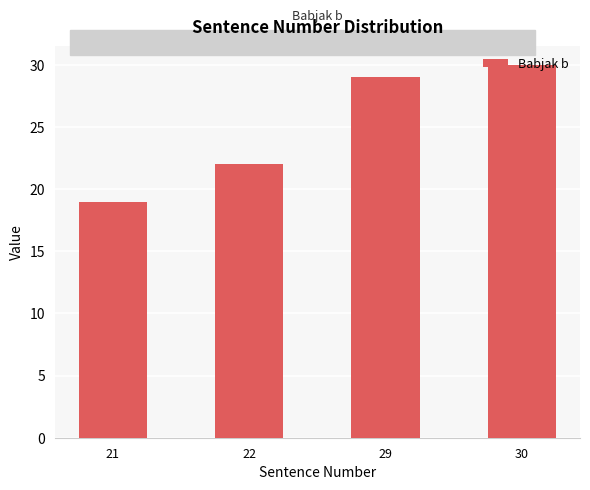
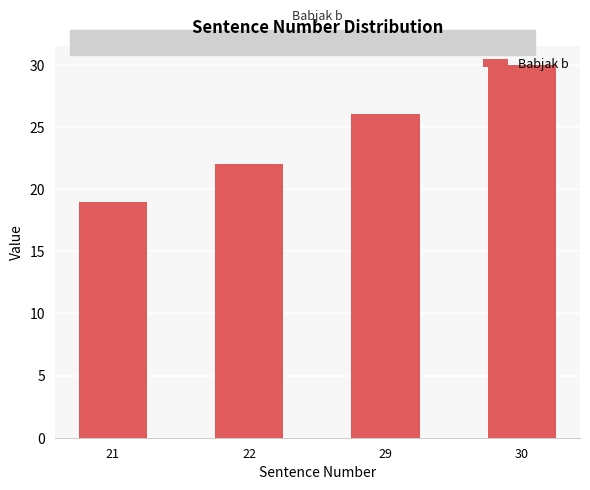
29: 29 -> 26
